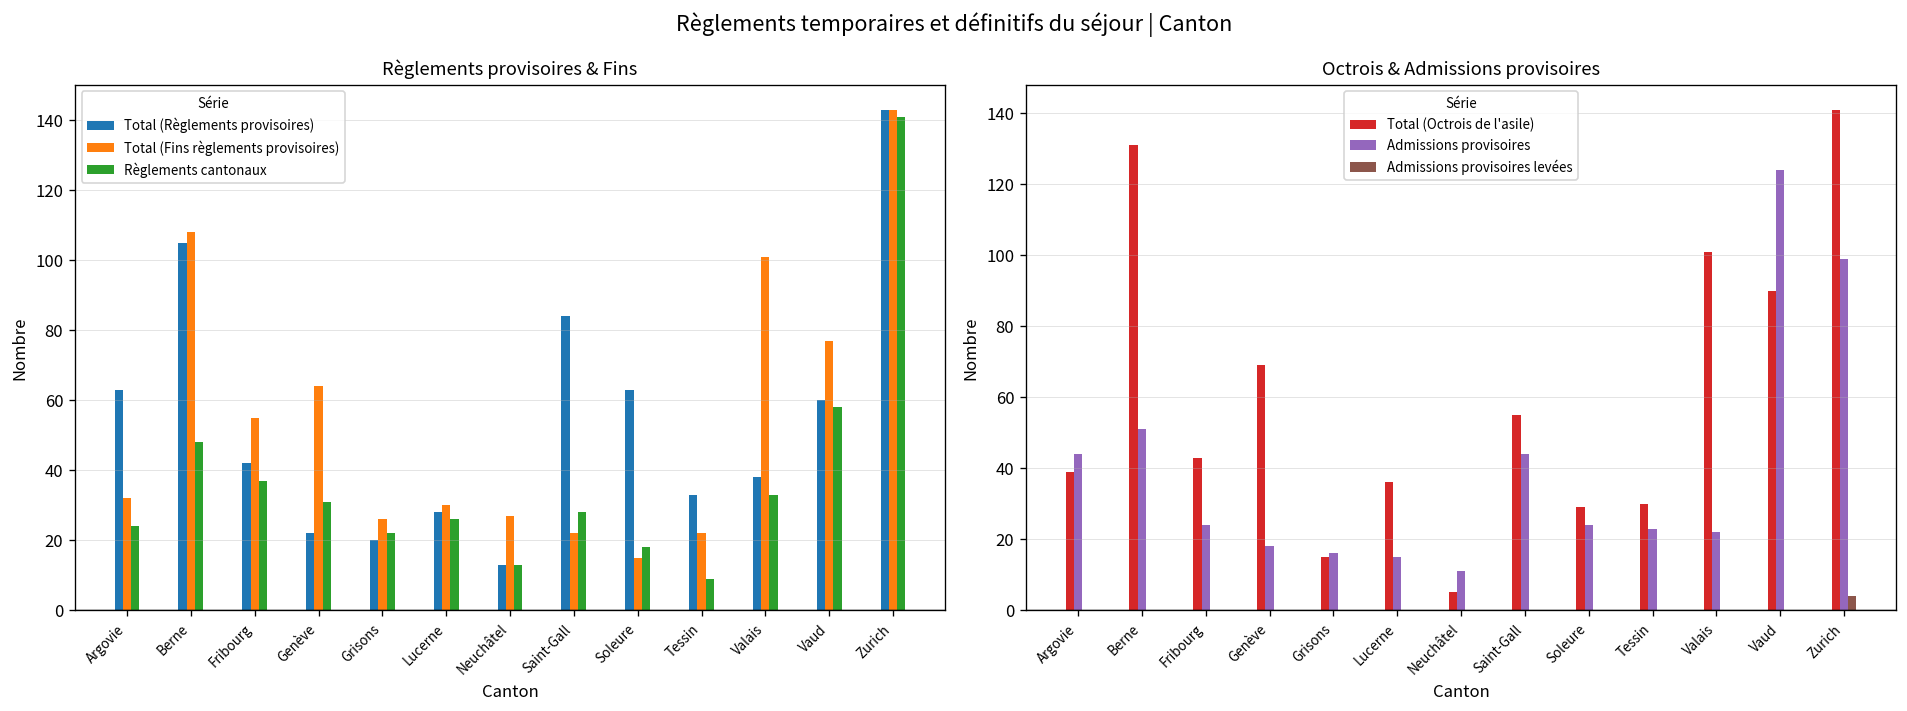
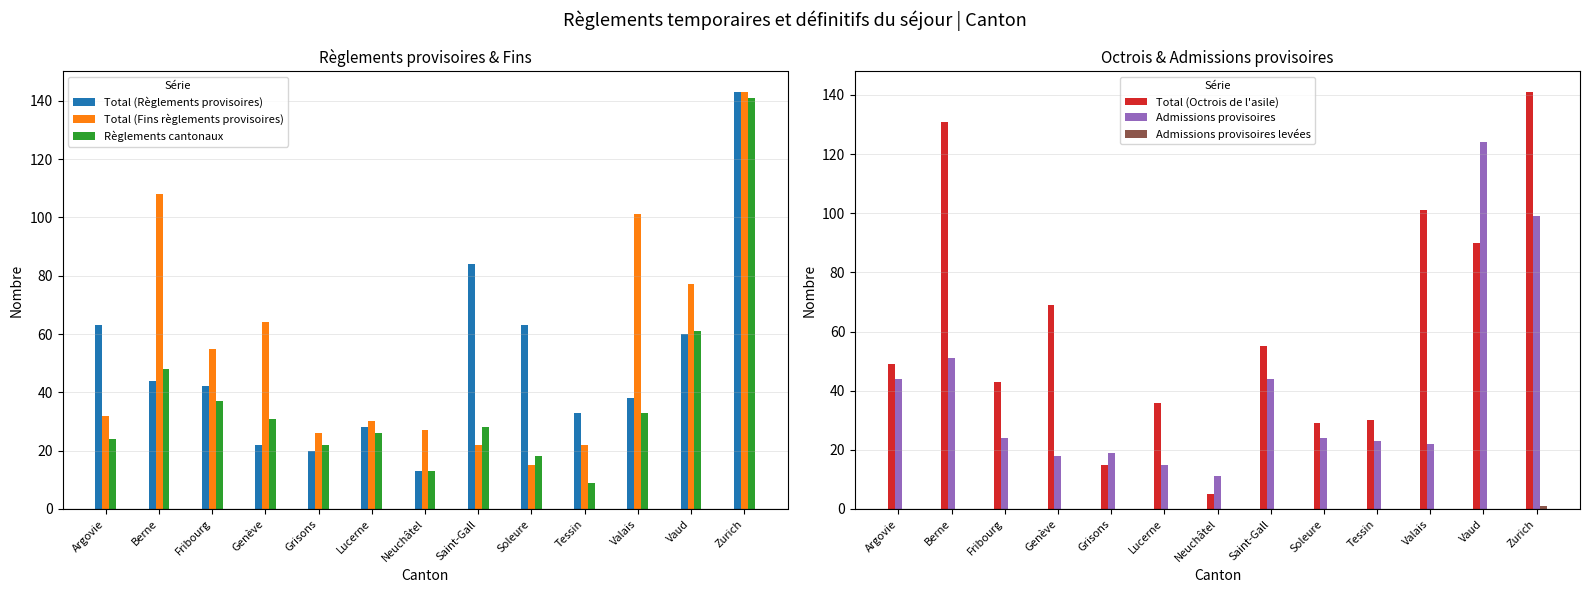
Règlements provisoires & Fins, Total (Règlements provisoires), Berne: 105 -> 44
Règlements provisoires & Fins, Règlements cantonaux, Vaud: 58 -> 61
Octrois & Admissions provisoires, Total (Octrois de l'asile), Argovie: 39 -> 49
Octrois & Admissions provisoires, Admissions provisoires, Grisons: 16 -> 19
Octrois & Admissions provisoires, Admissions provisoires levées, Zurich: 4 -> 1
